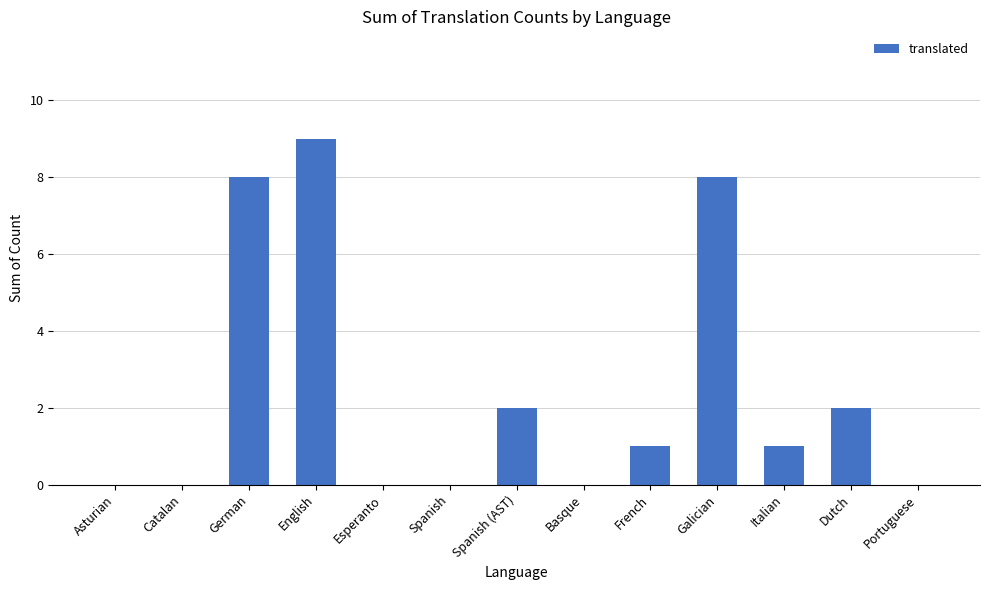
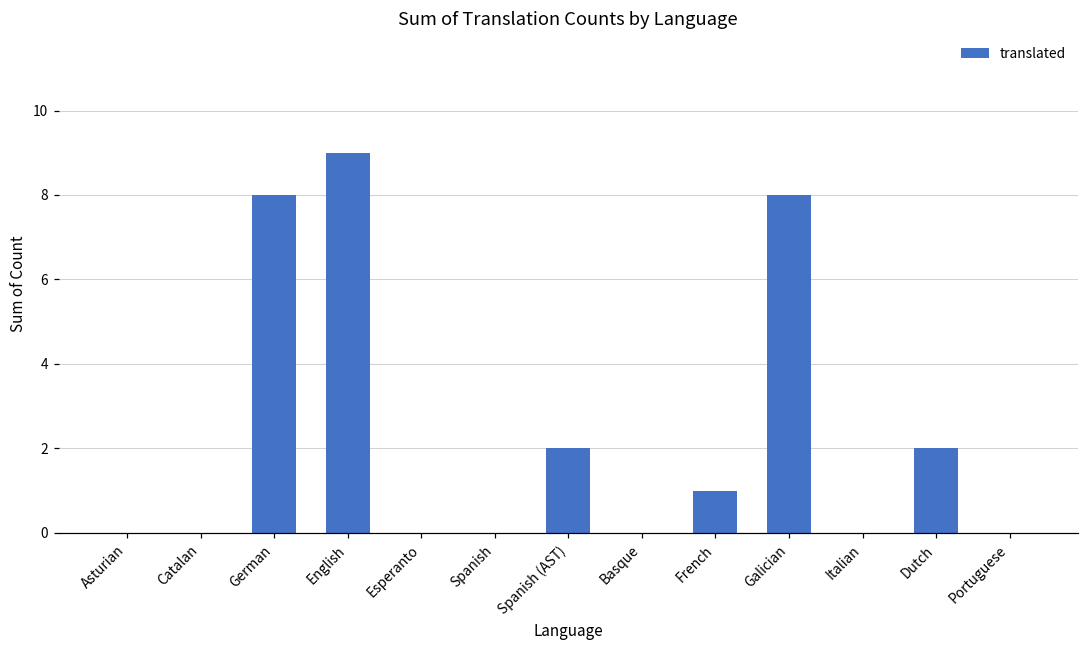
Italian: 1 -> 0
